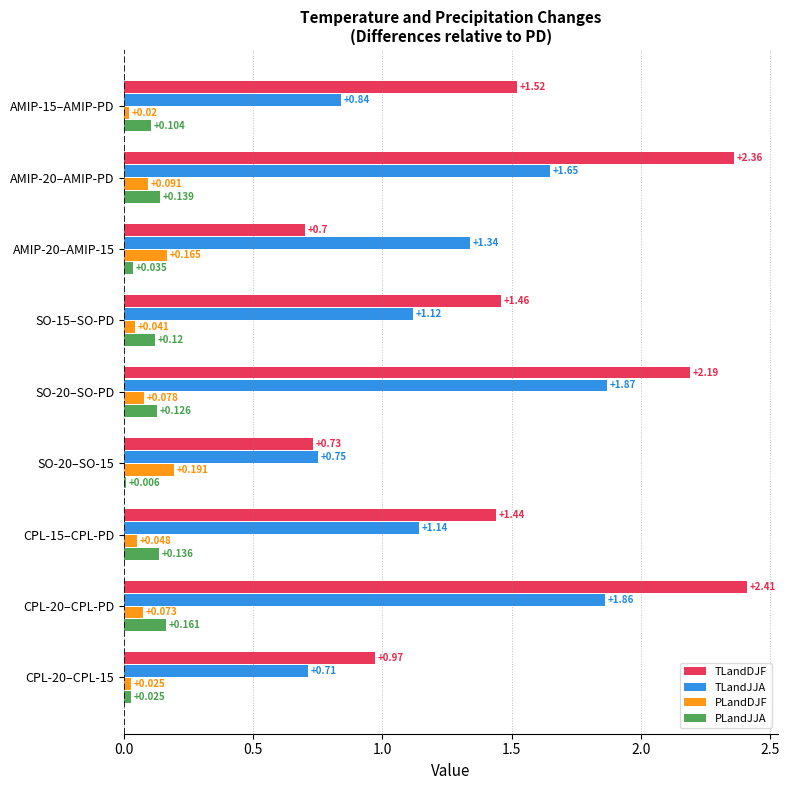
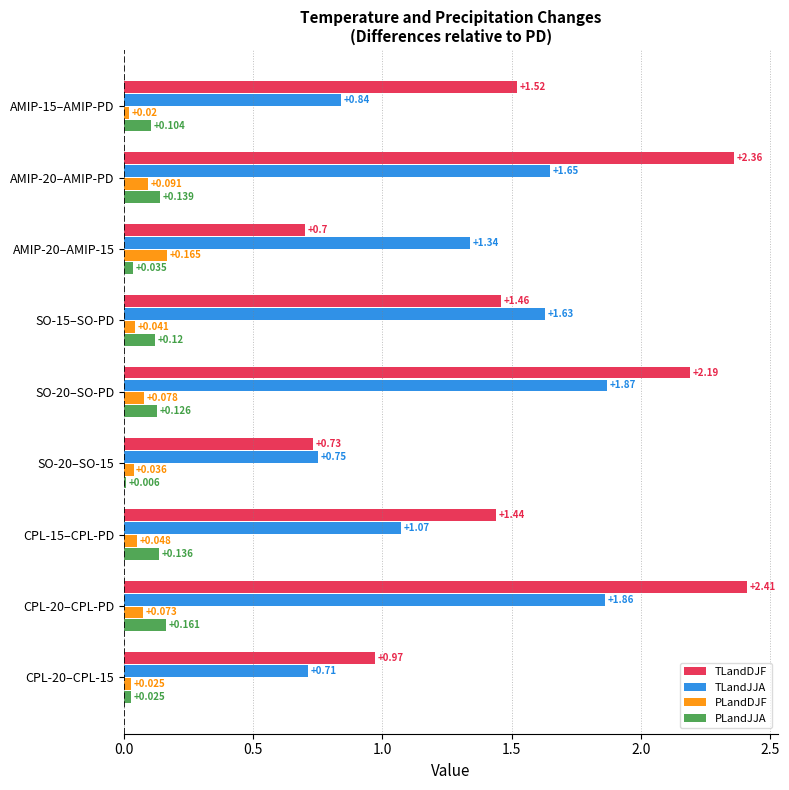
TLandJJA, SO-15–SO-PD: +1.12 -> +1.63
PLandDJF, SO-20–SO-15: +0.191 -> +0.036
TLandJJA, CPL-15–CPL-PD: +1.14 -> +1.07
